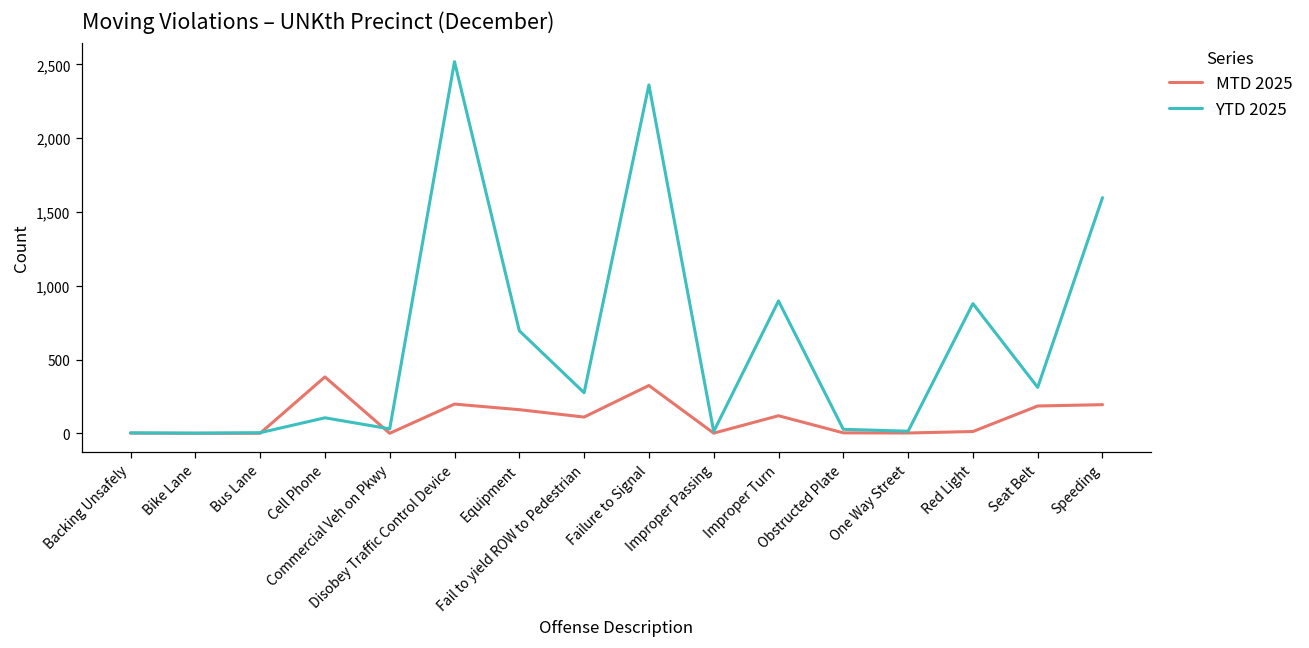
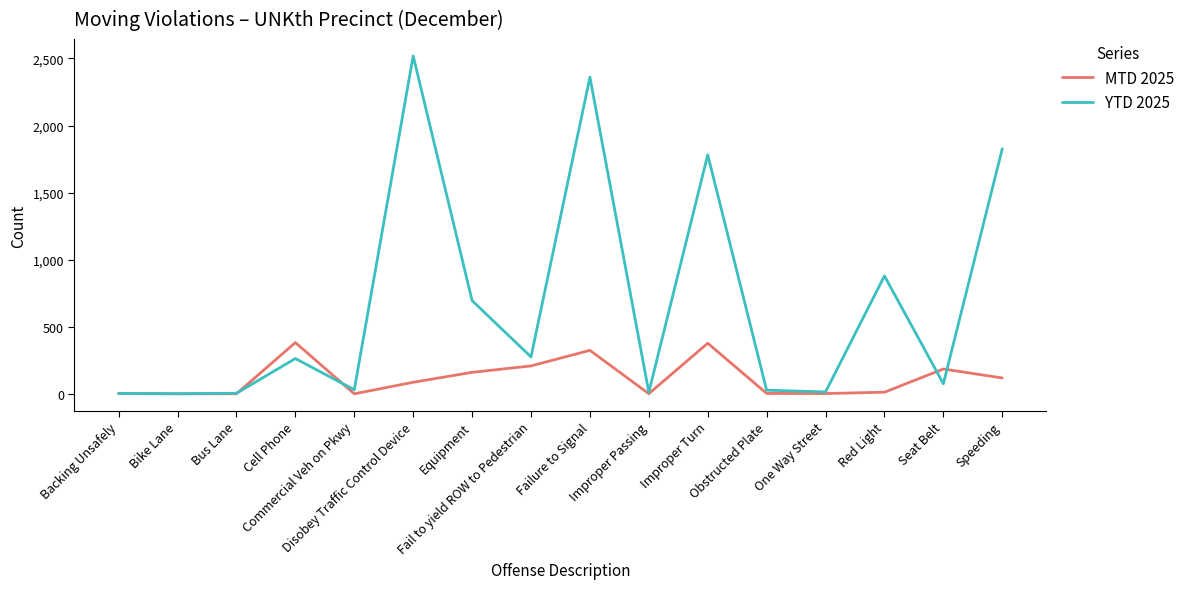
YTD 2025, Cell Phone: 110 -> 260
MTD 2025, Disobey Traffic Control Device: 200 -> 90
MTD 2025, Fail to yield ROW to Pedestrian: 110 -> 210
MTD 2025, Improper Turn: 120 -> 380
YTD 2025, Improper Turn: 900 -> 1,780
YTD 2025, Seat Belt: 310 -> 80
MTD 2025, Speeding: 190 -> 120
YTD 2025, Speeding: 1,600 -> 1,830
